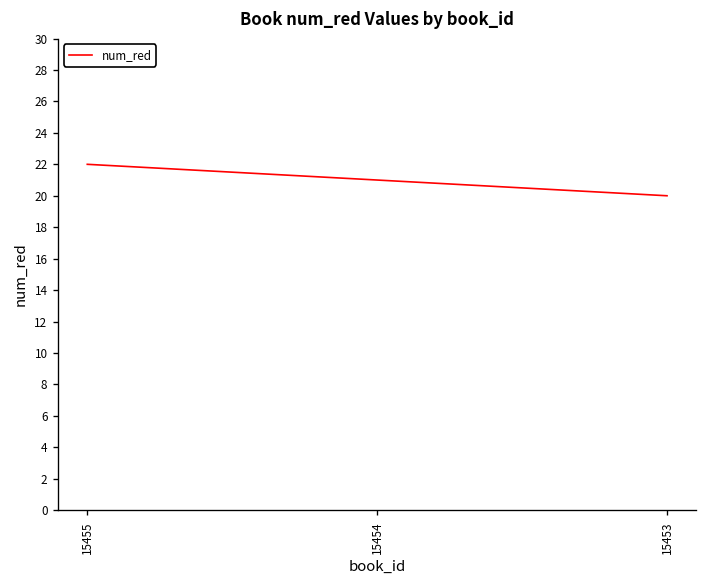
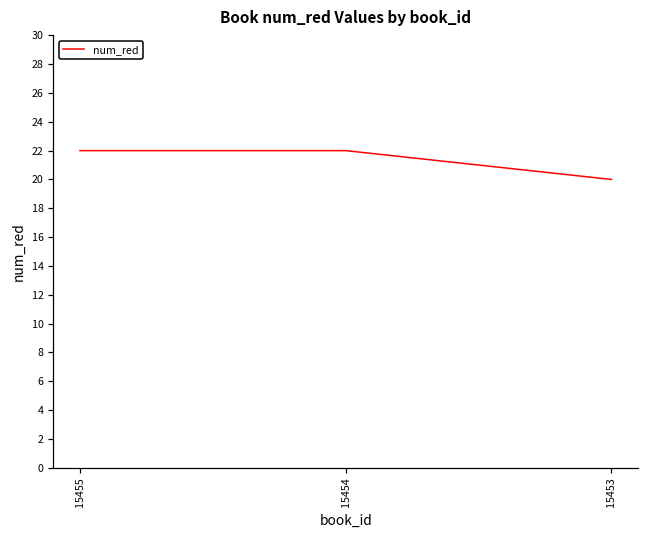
15454: 21 -> 22
